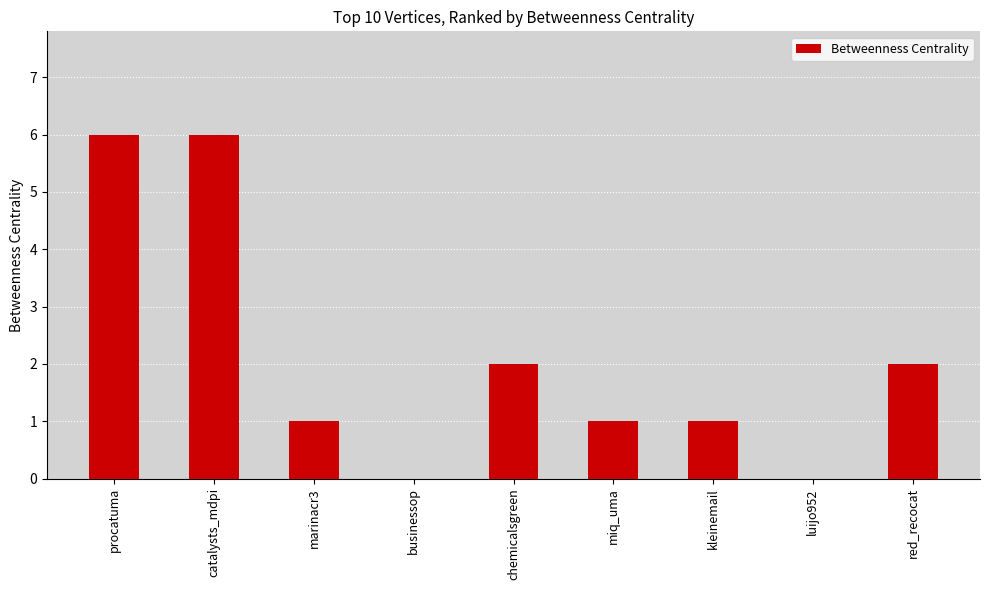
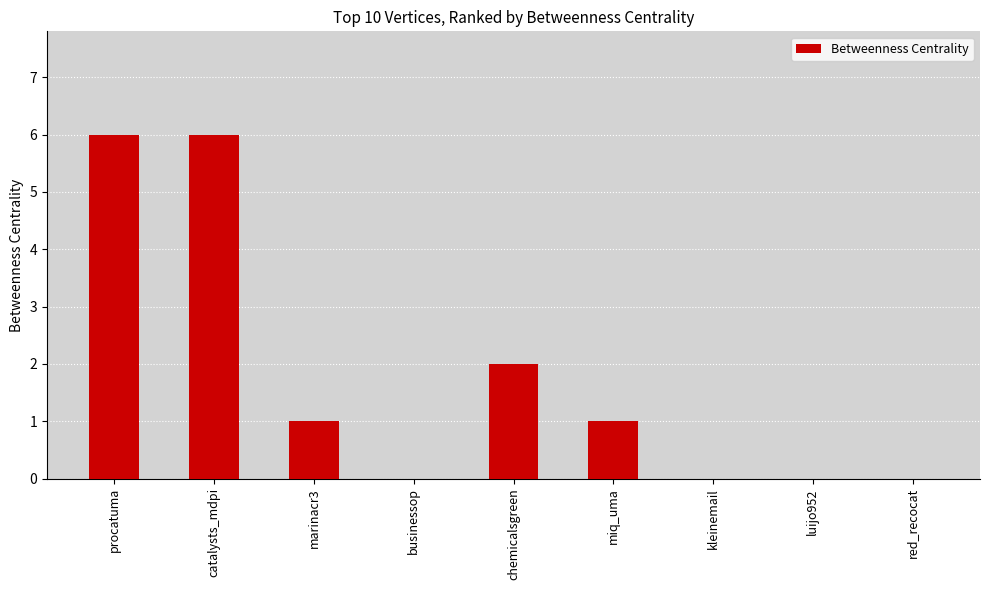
kleinemail: 1 -> 0
red_recocat: 2 -> 0
